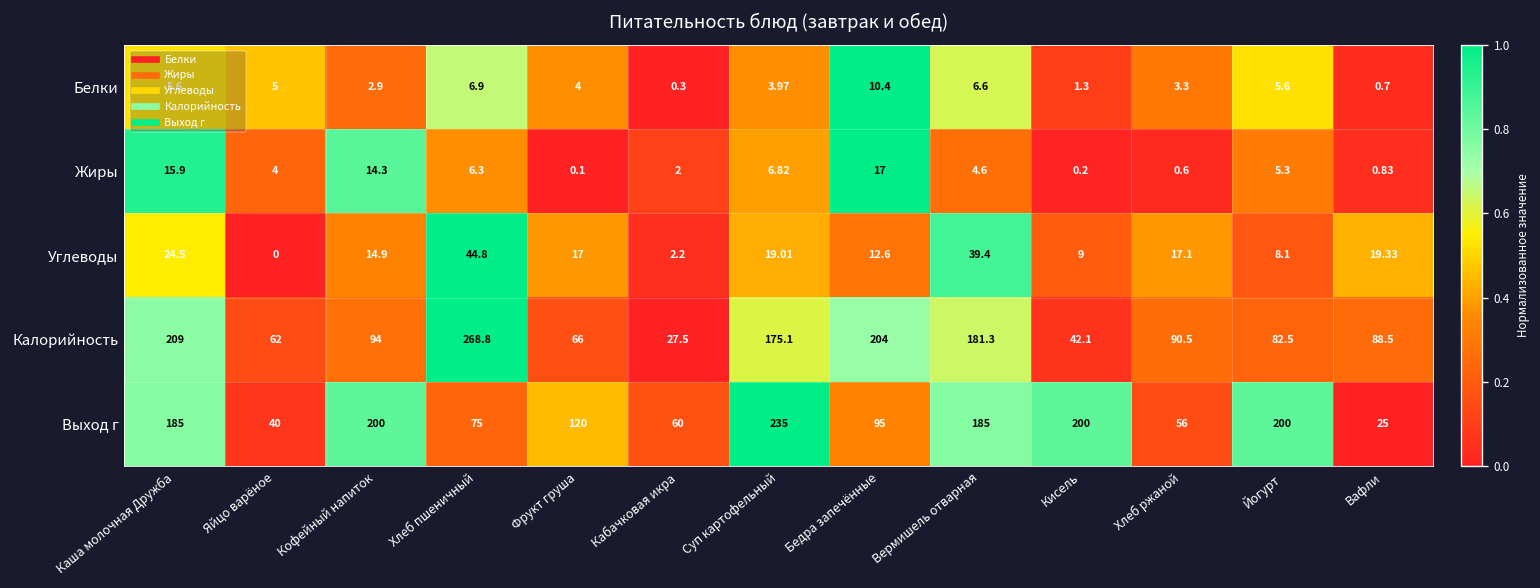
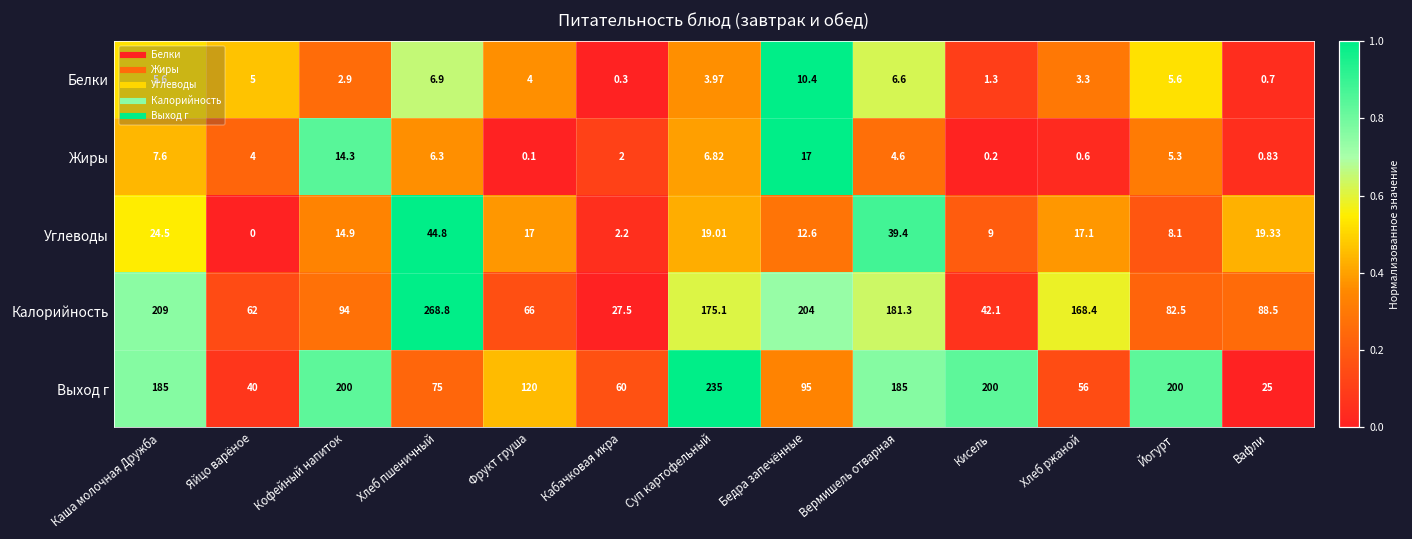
Жиры, Каша молочная Дружба: 15.9 -> 7.6
Калорийность, Хлеб ржаной: 90.5 -> 168.4
